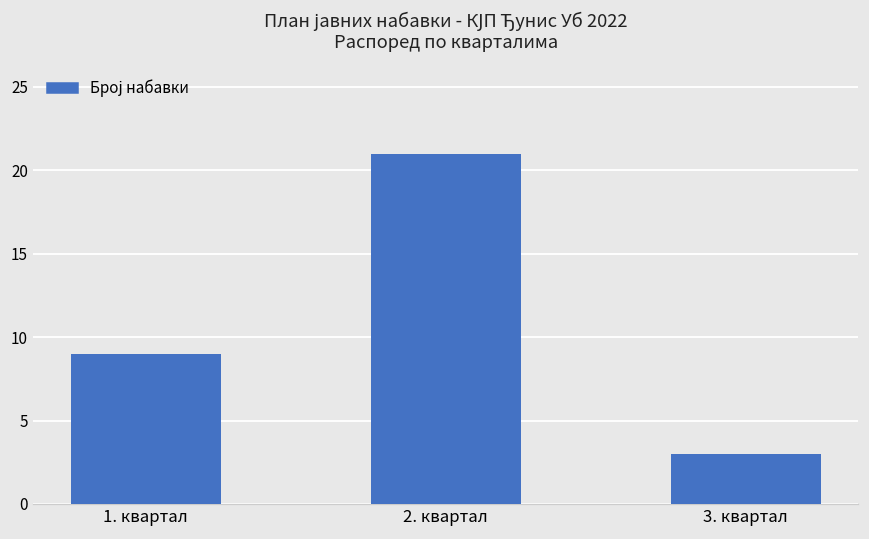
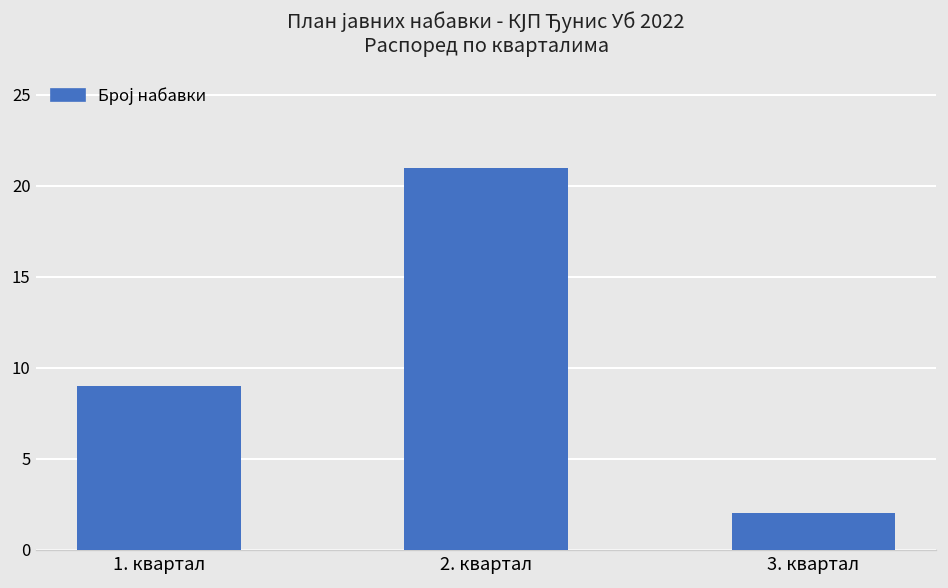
3. квартал: 3 -> 2
